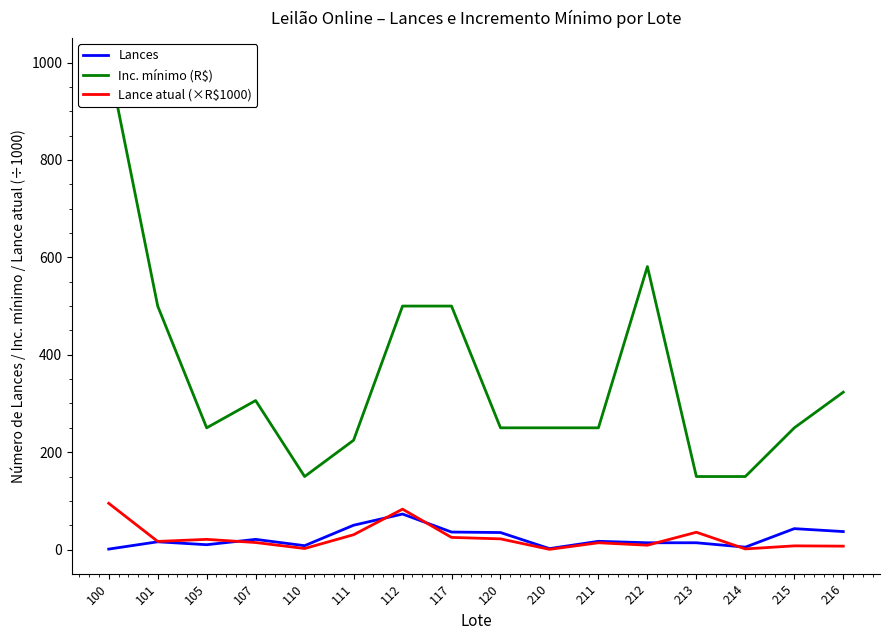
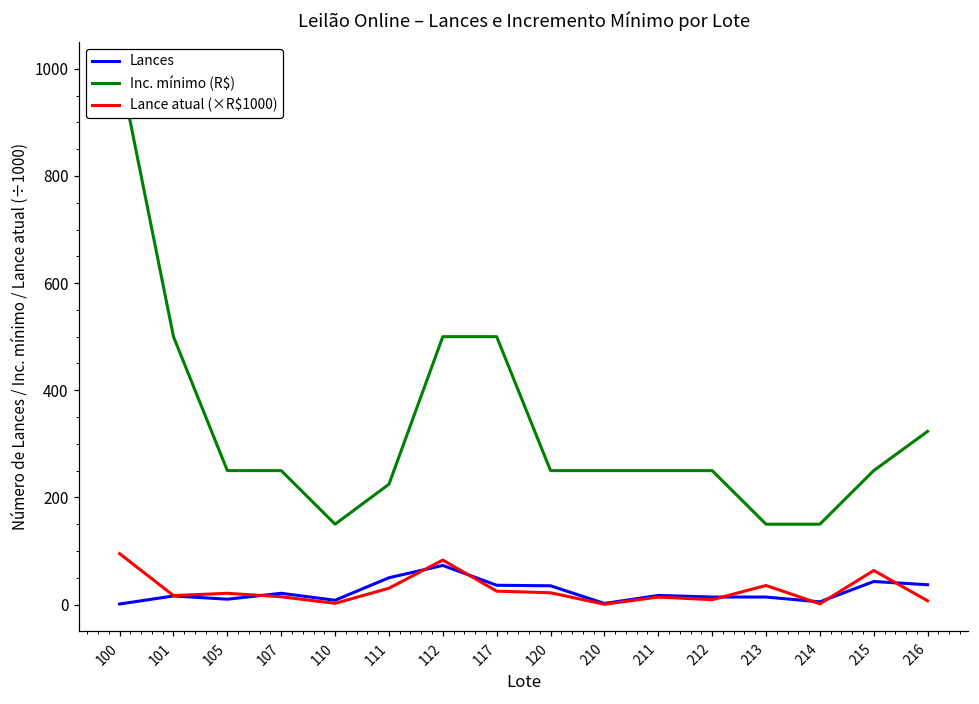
Inc. mínimo (R$), 107: 310 -> 250
Inc. mínimo (R$), 212: 580 -> 250
Lance atual (×R$1000), 215: 10 -> 60
